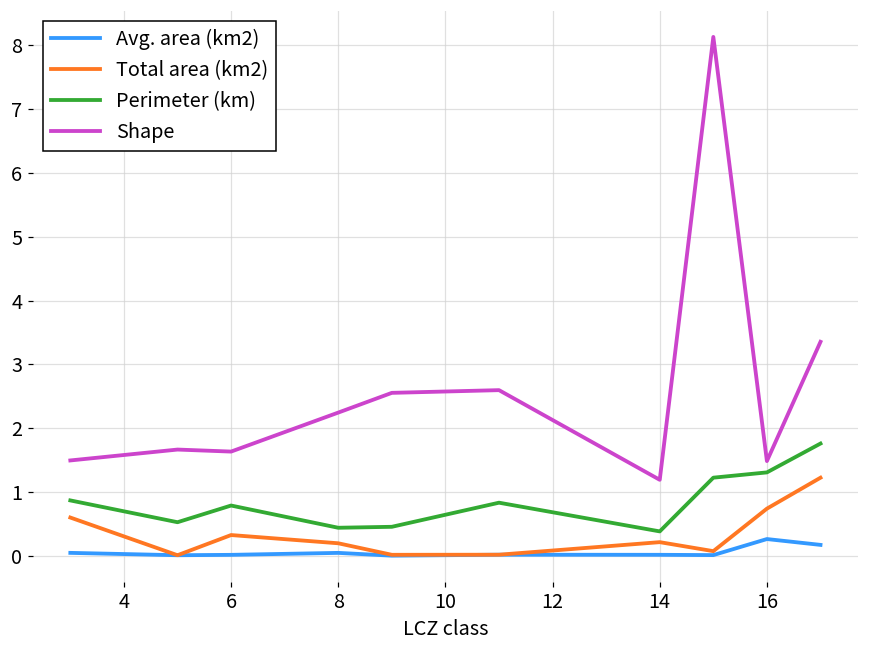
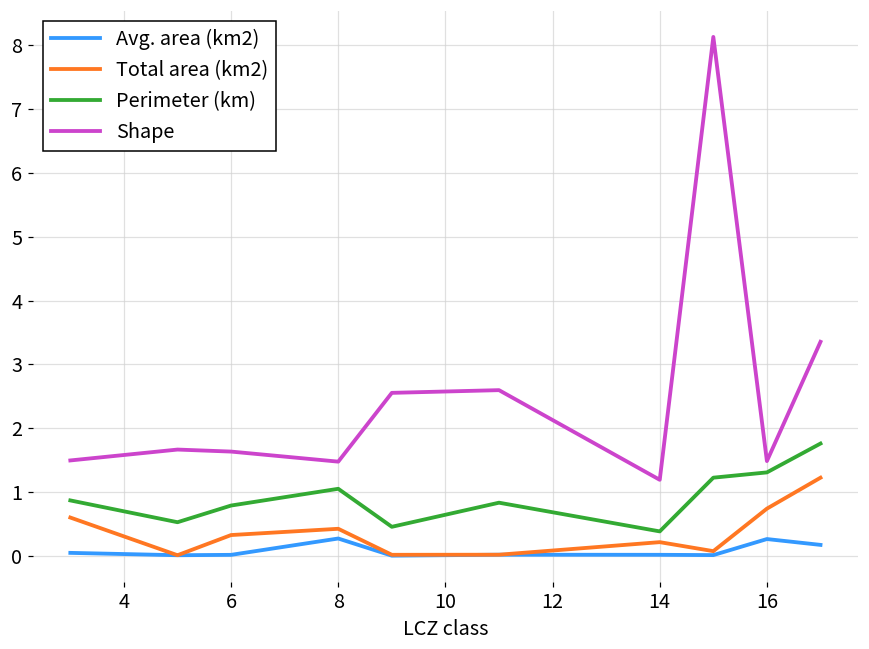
Avg. area (km2), 8: 0.1 -> 0.3
Total area (km2), 8: 0.2 -> 0.4
Perimeter (km), 8: 0.4 -> 1.1
Shape, 8: 2.2 -> 1.5
